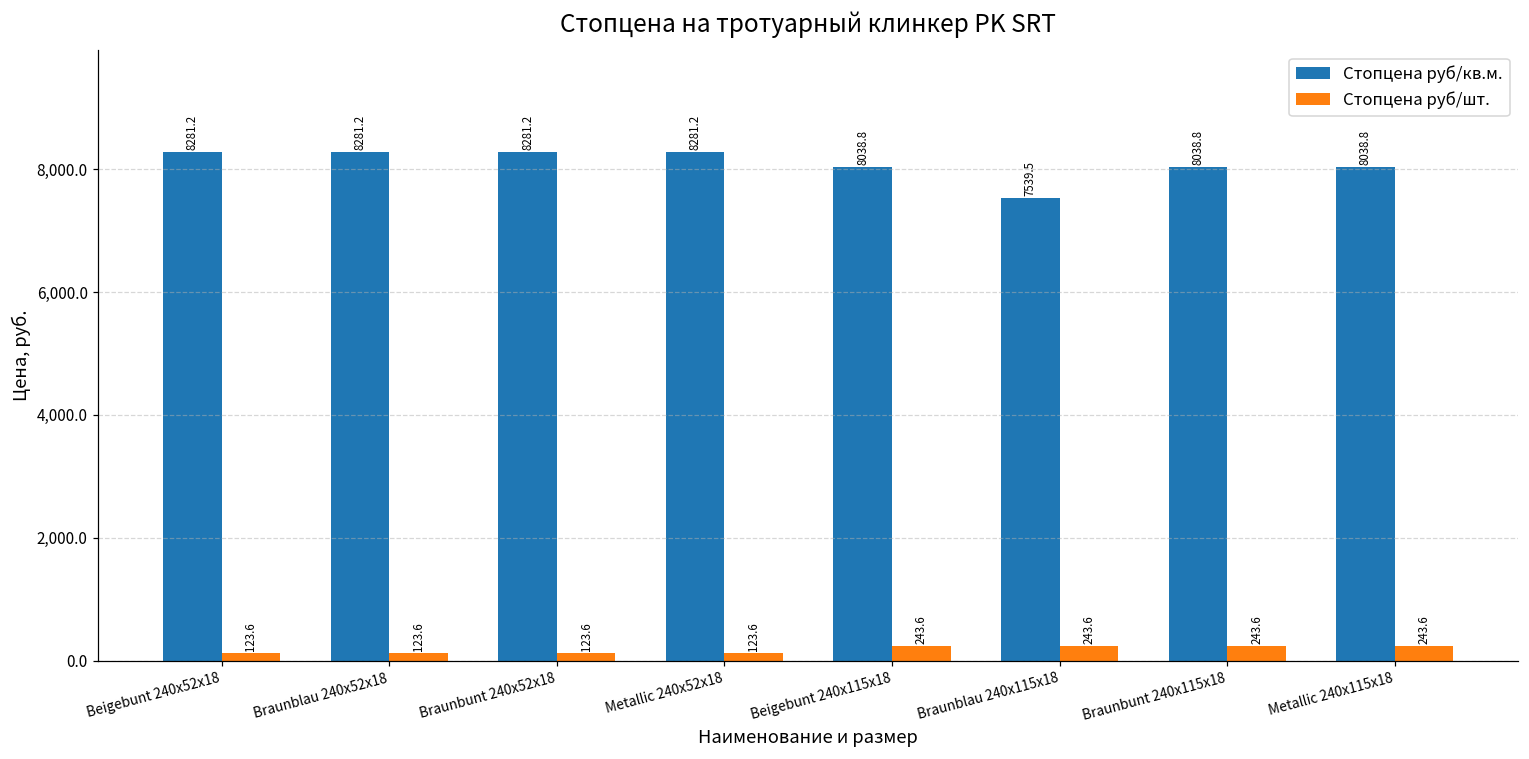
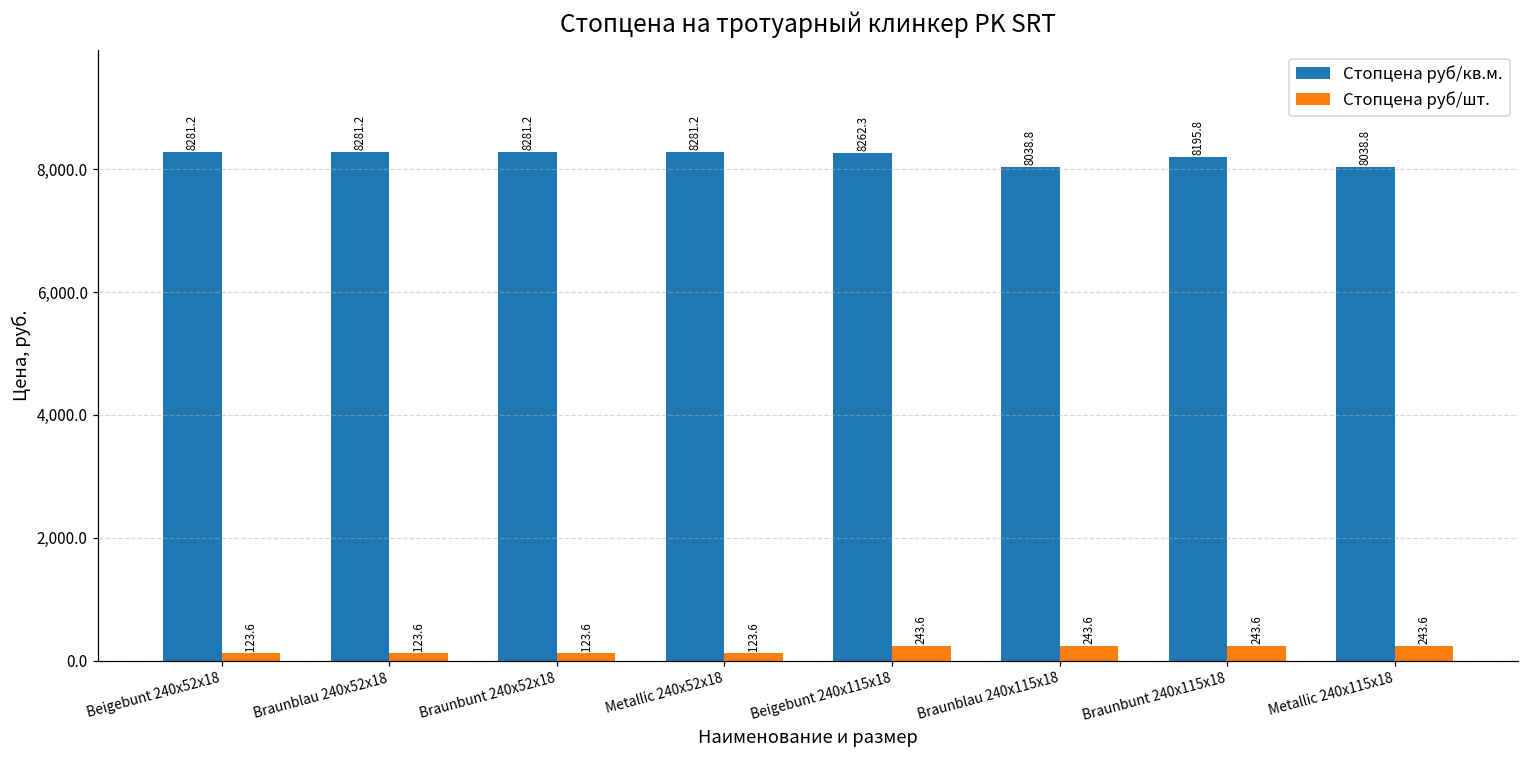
Стопцена руб/кв.м., Beigebunt 240х115х18: 8038.8 -> 8262.3
Стопцена руб/кв.м., Braunblau 240х115х18: 7539.5 -> 8038.8
Стопцена руб/кв.м., Braunbunt 240х115х18: 8038.8 -> 8195.8
